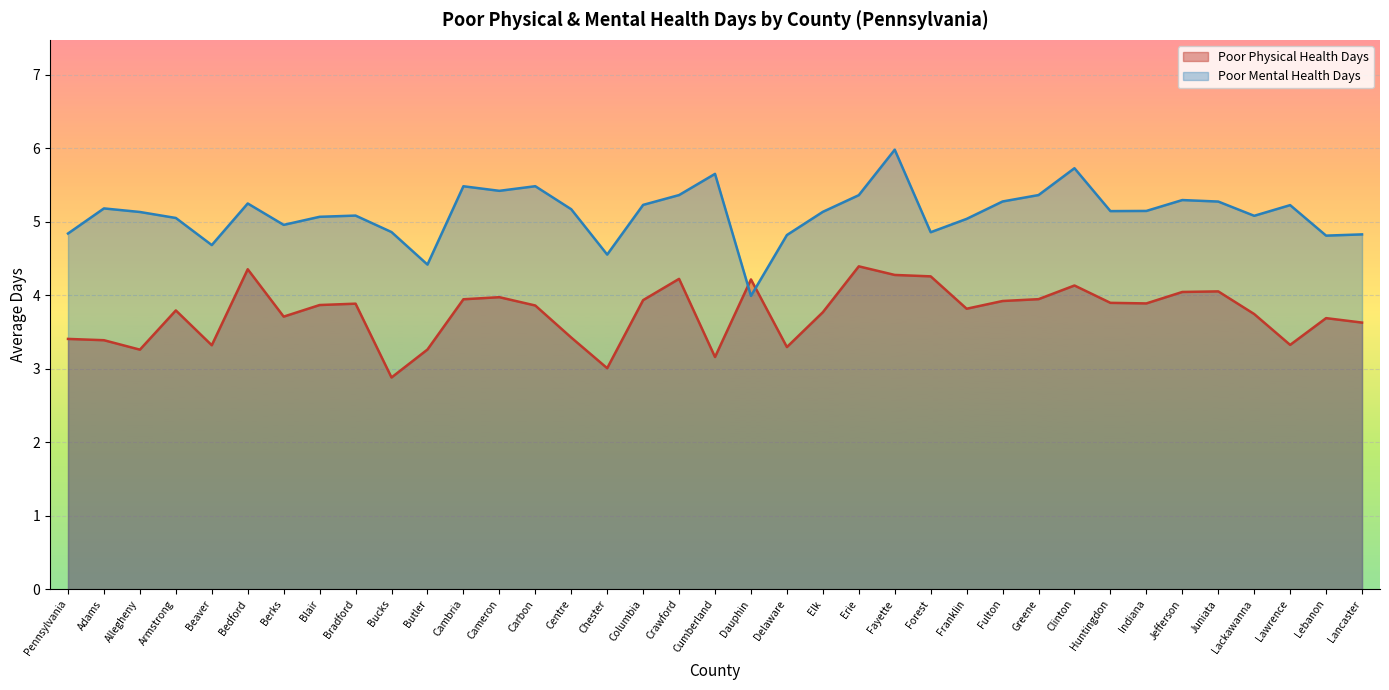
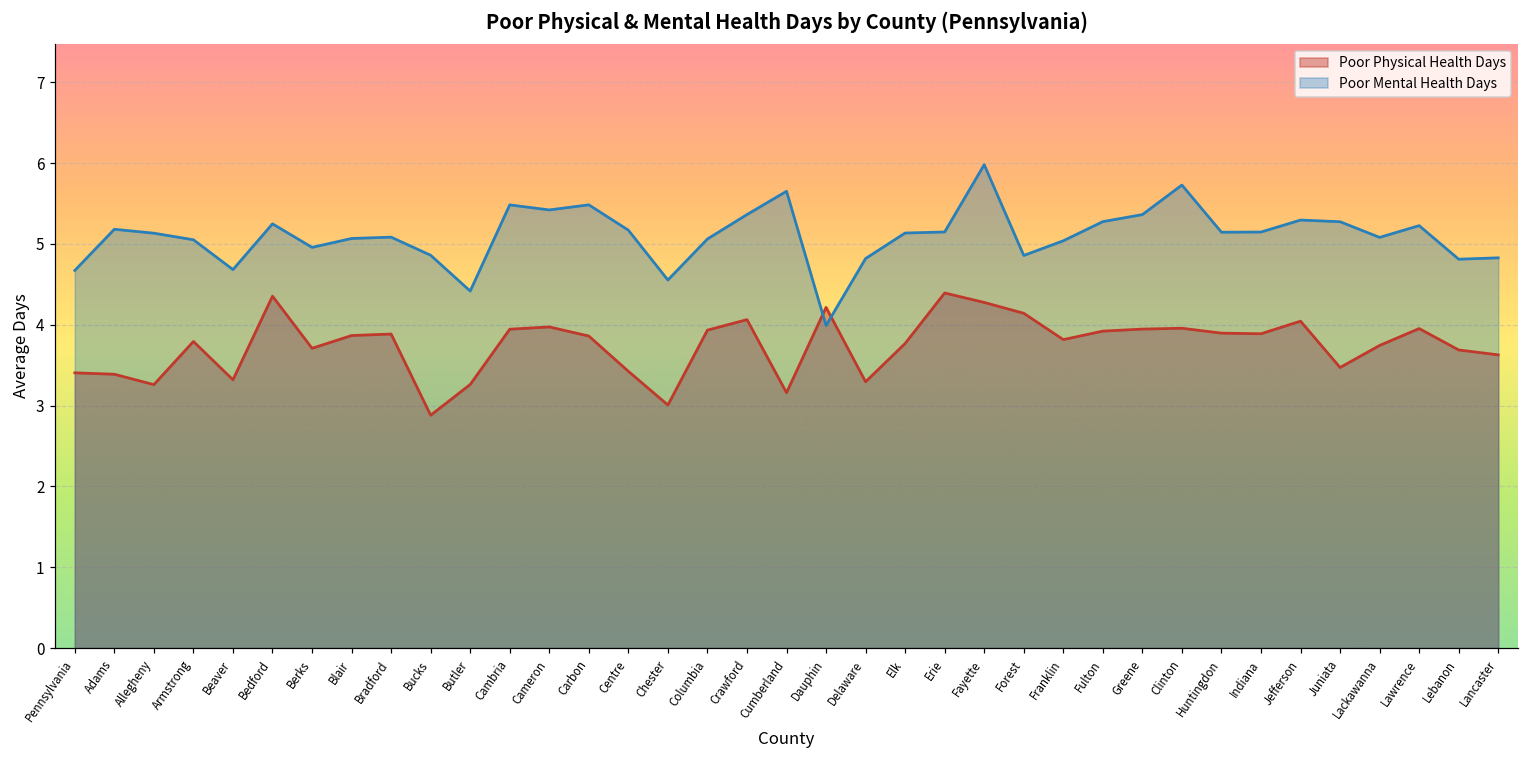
Poor Mental Health Days, Pennsylvania: 4.8 -> 4.7
Poor Mental Health Days, Columbia: 5.2 -> 5.1
Poor Physical Health Days, Crawford: 4.2 -> 4.1
Poor Mental Health Days, Erie: 5.4 -> 5.1
Poor Physical Health Days, Forest: 4.3 -> 4.1
Poor Physical Health Days, Clinton: 4.1 -> 4.0
Poor Physical Health Days, Juniata: 4.1 -> 3.5
Poor Physical Health Days, Lawrence: 3.3 -> 4.0
